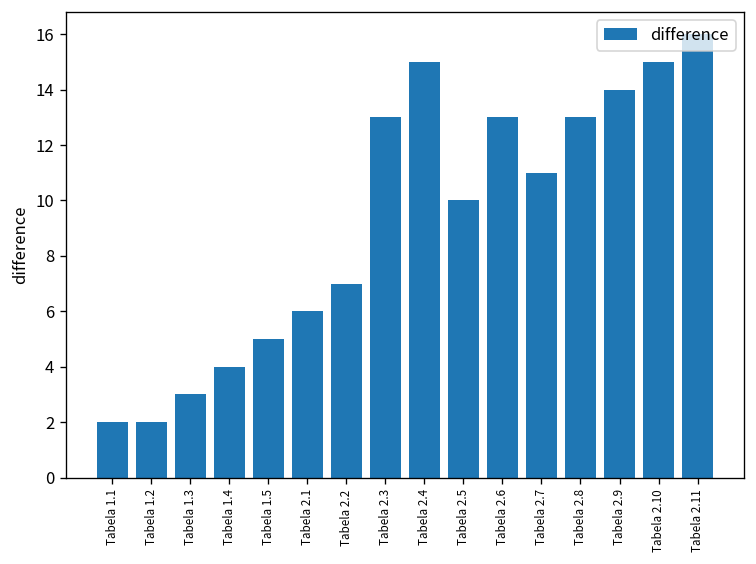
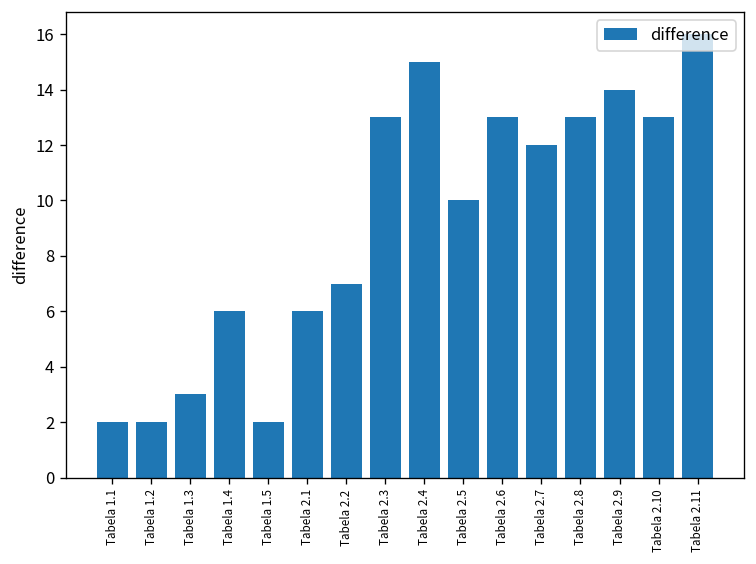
Tabela 1.4: 4 -> 6
Tabela 1.5: 5 -> 2
Tabela 2.7: 11 -> 12
Tabela 2.10: 15 -> 13
